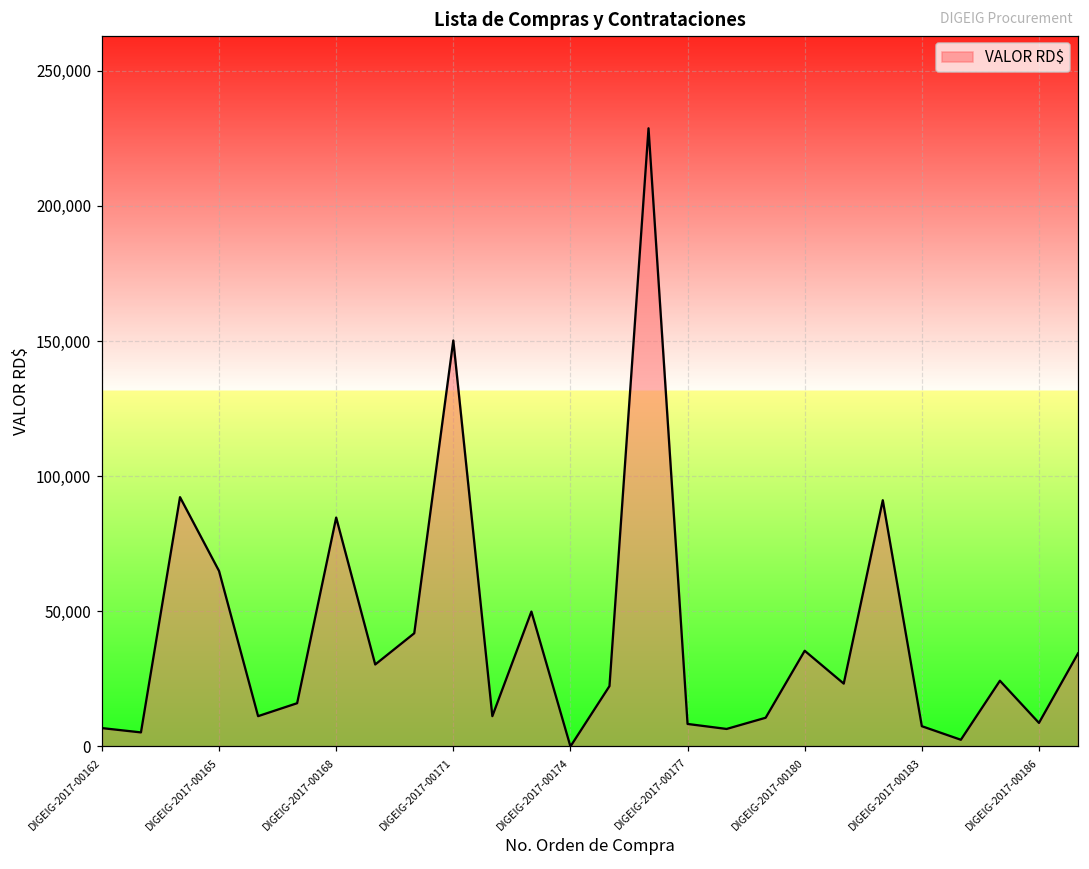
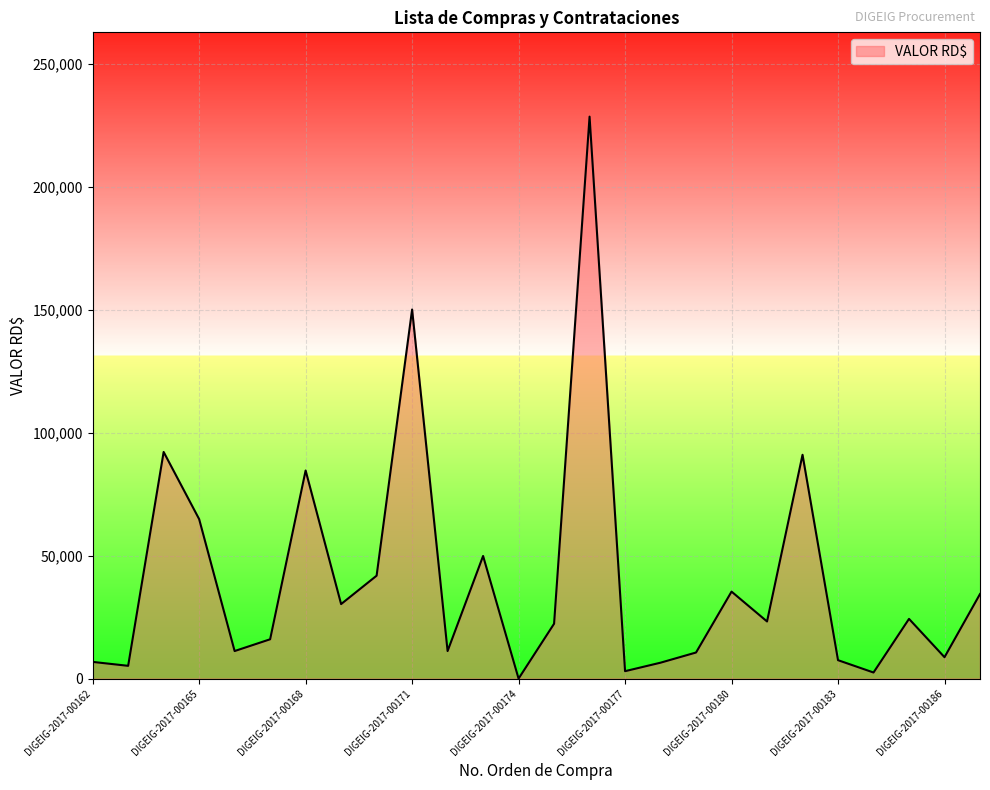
DIGEIG-2017-00177: 8,000 -> 3,000
